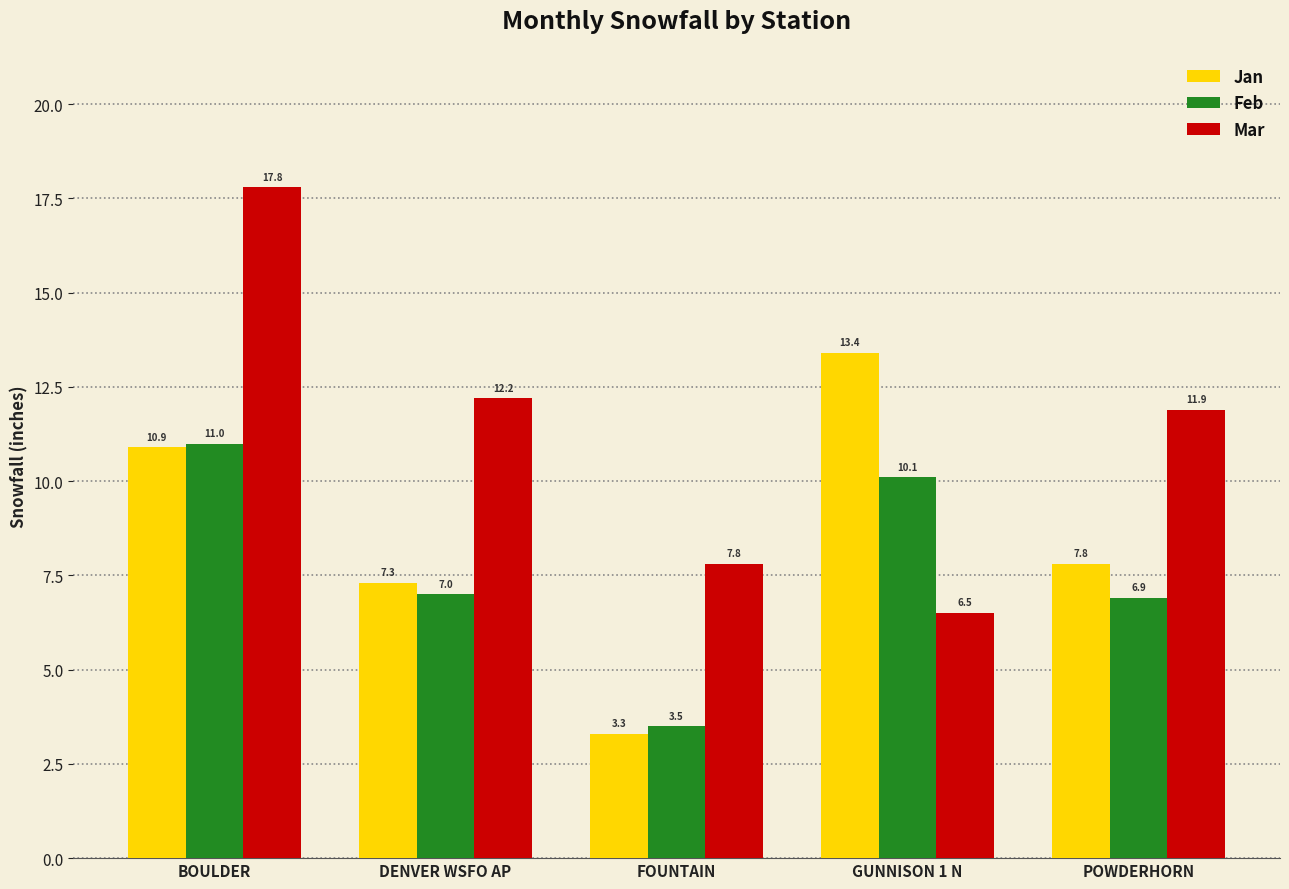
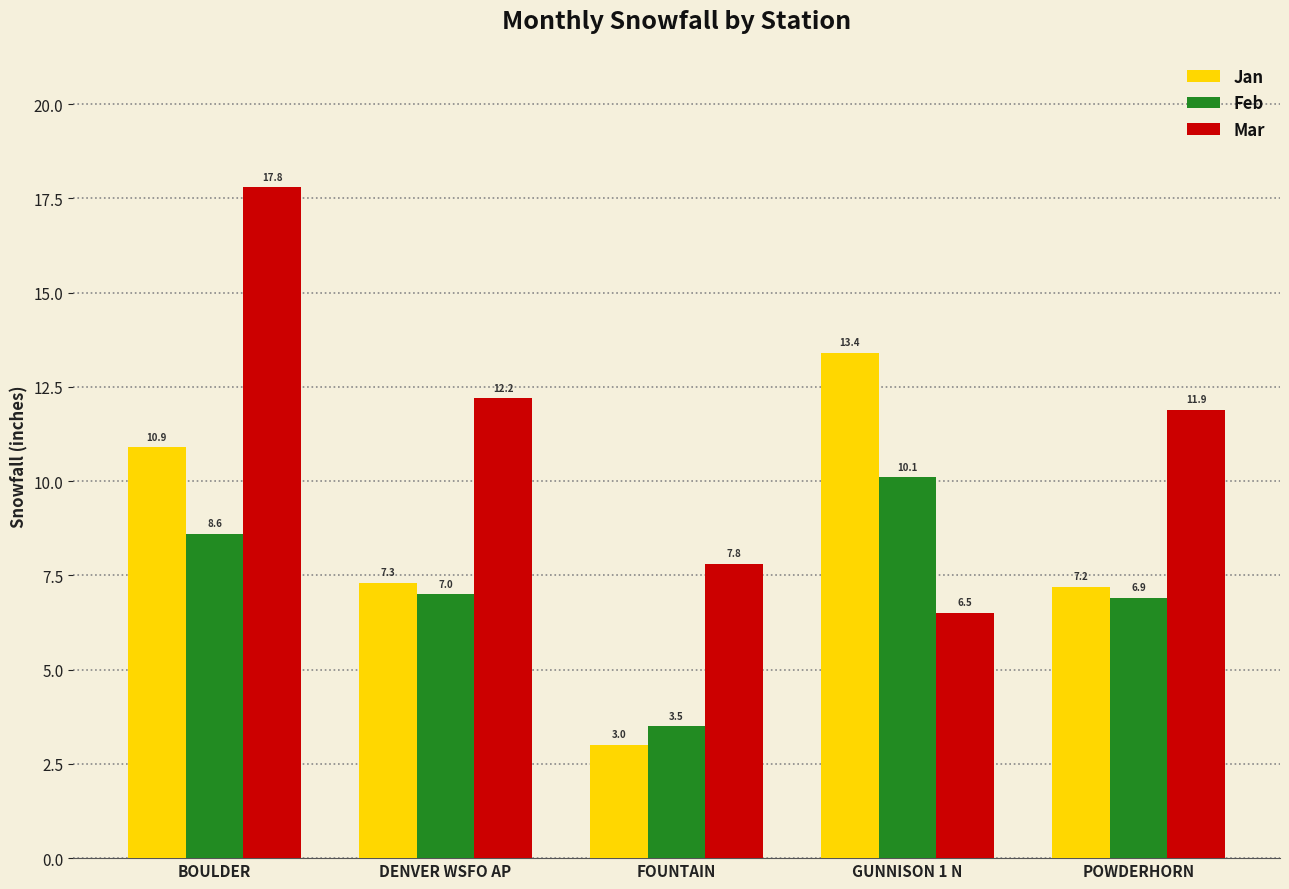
Feb, BOULDER: 11.0 -> 8.6
Jan, FOUNTAIN: 3.3 -> 3.0
Jan, POWDERHORN: 7.8 -> 7.2
